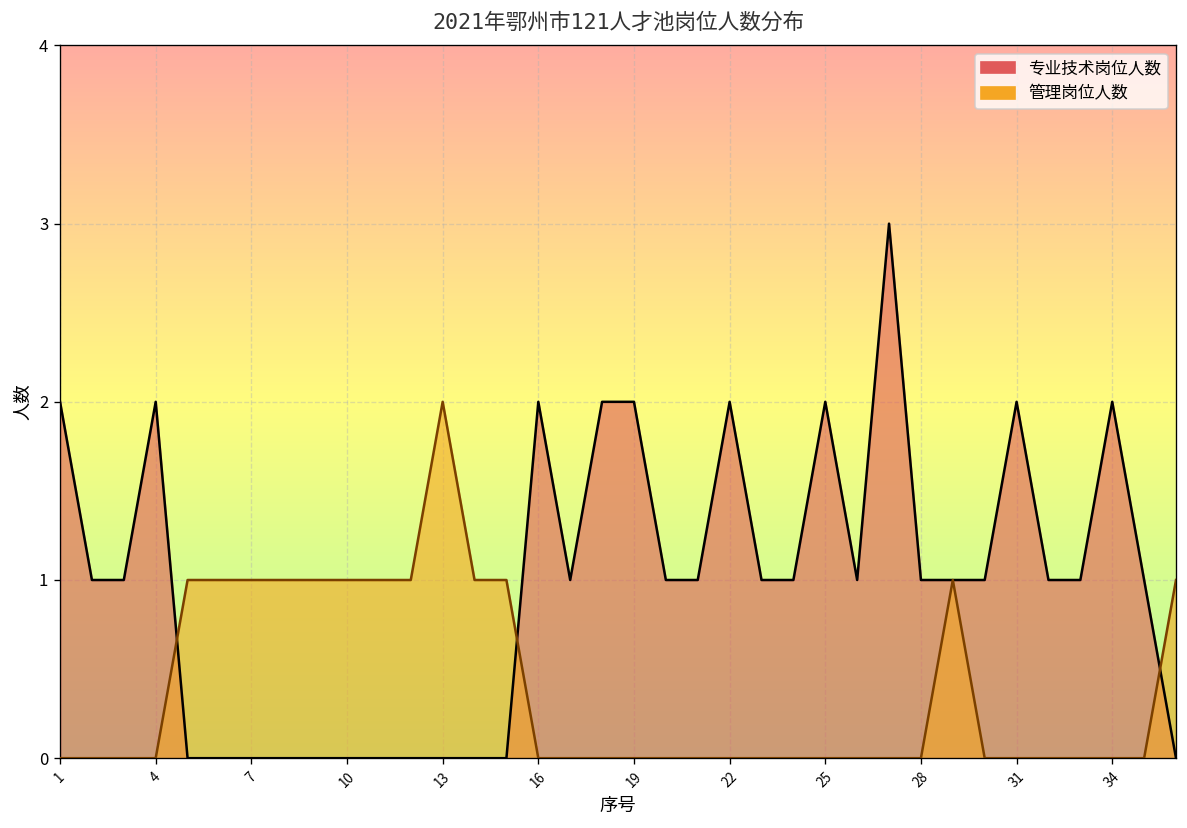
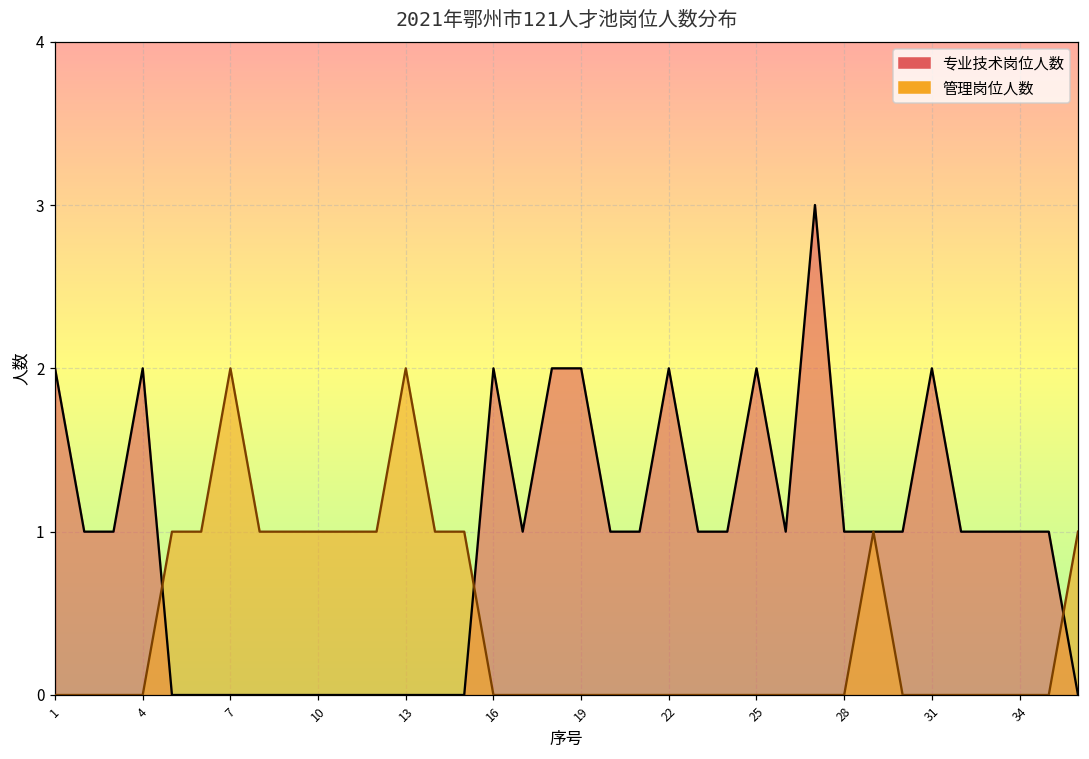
管理岗位人数, 7: 1 -> 2
专业技术岗位人数, 34: 2 -> 1
